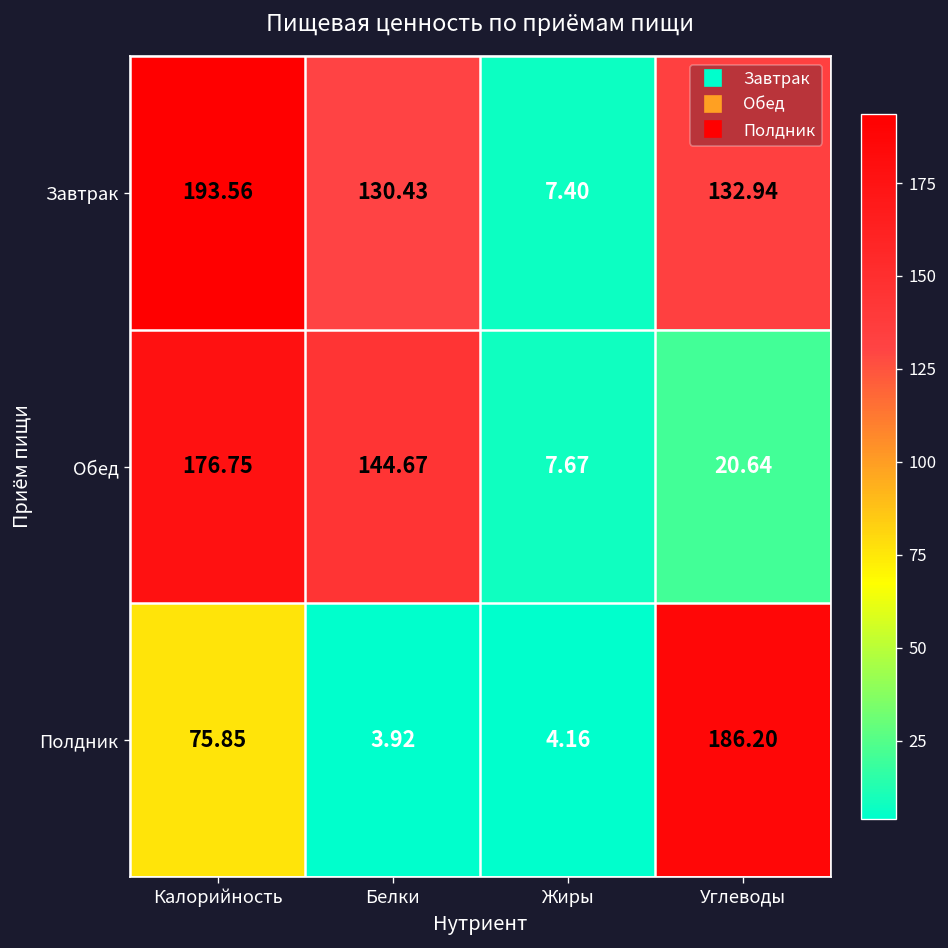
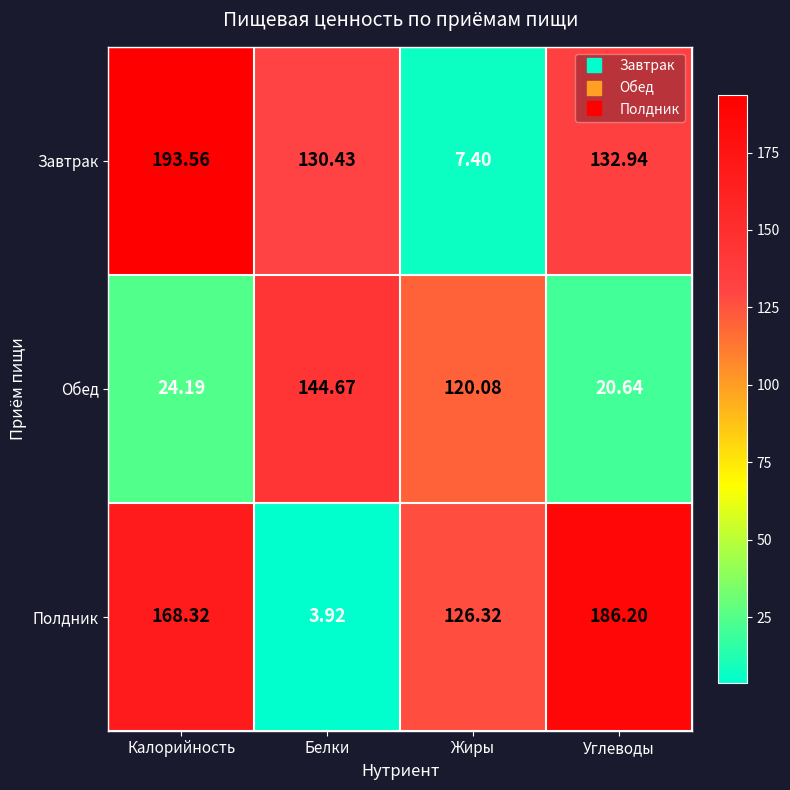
Обед, Калорийность: 176.75 -> 24.19
Обед, Жиры: 7.67 -> 120.08
Полдник, Калорийность: 75.85 -> 168.32
Полдник, Жиры: 4.16 -> 126.32
